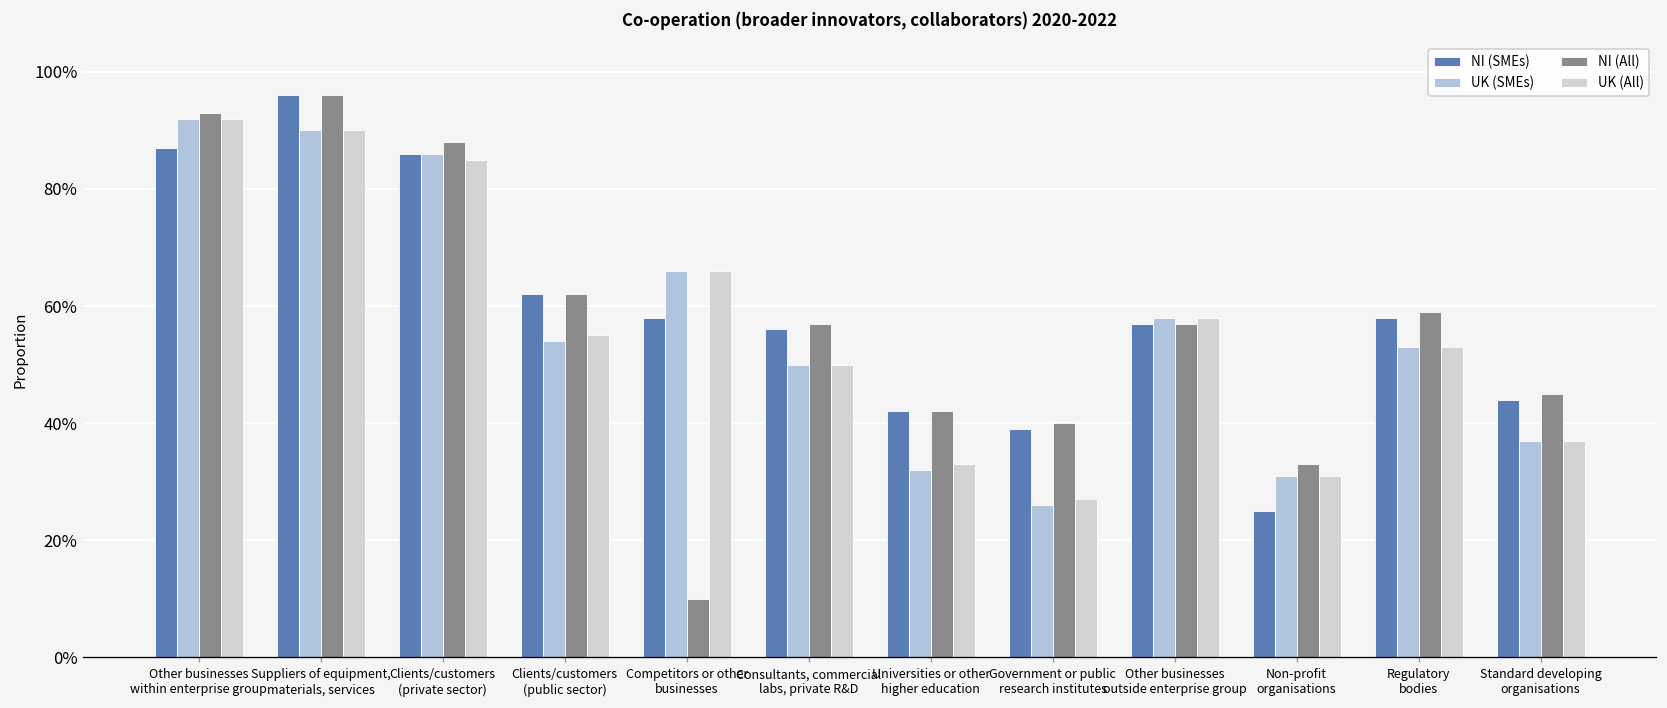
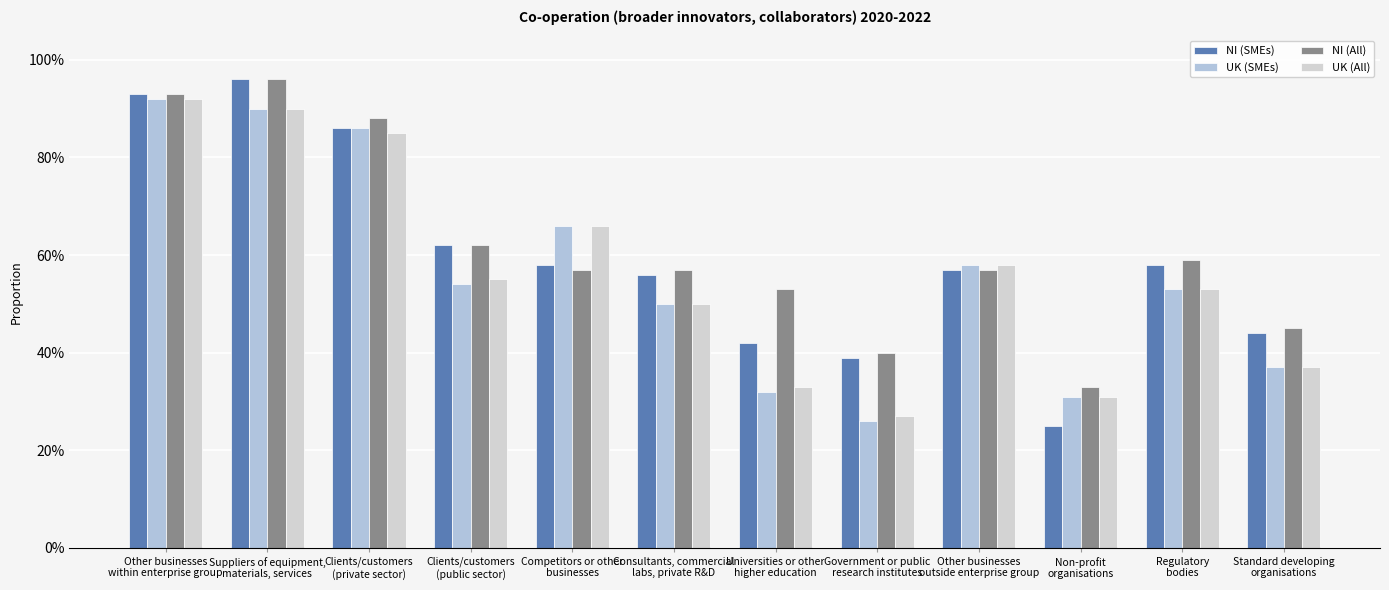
NI (SMEs), Other businesses within enterprise group: 87% -> 93%
NI (All), Competitors or other businesses: 10% -> 57%
NI (All), Universities or other higher education: 42% -> 53%
